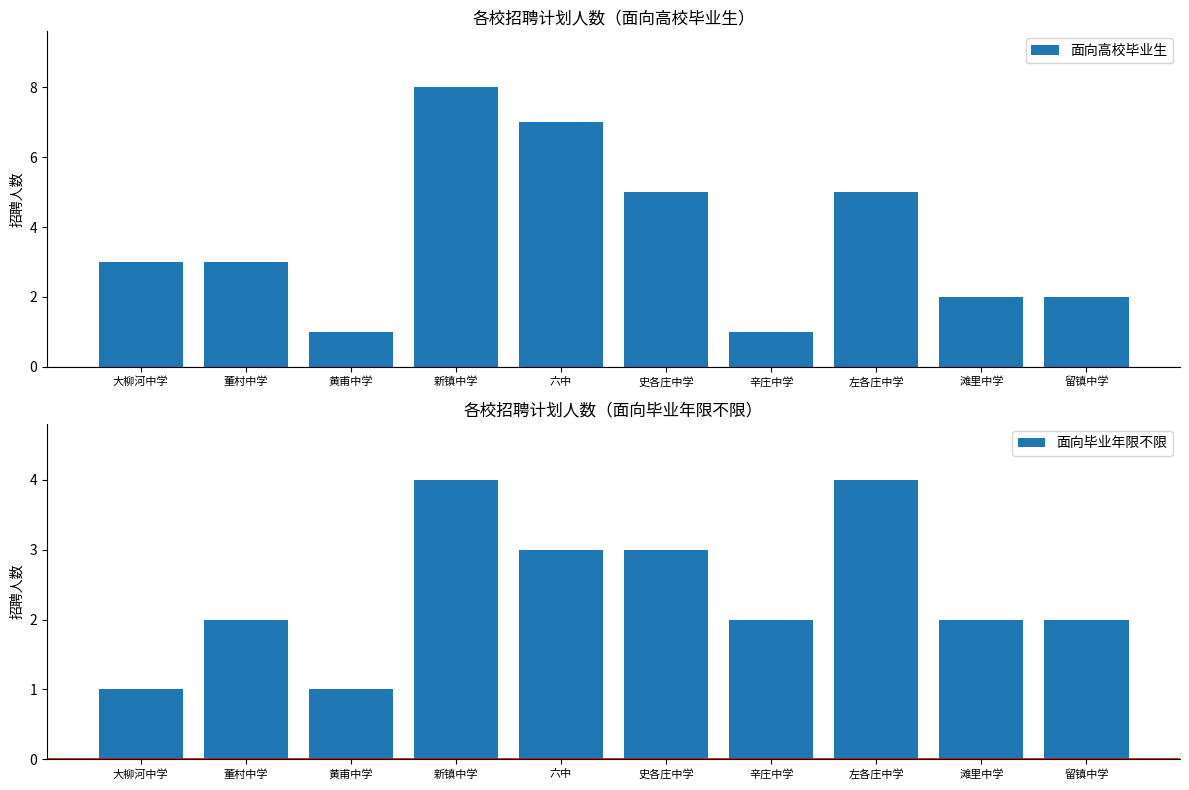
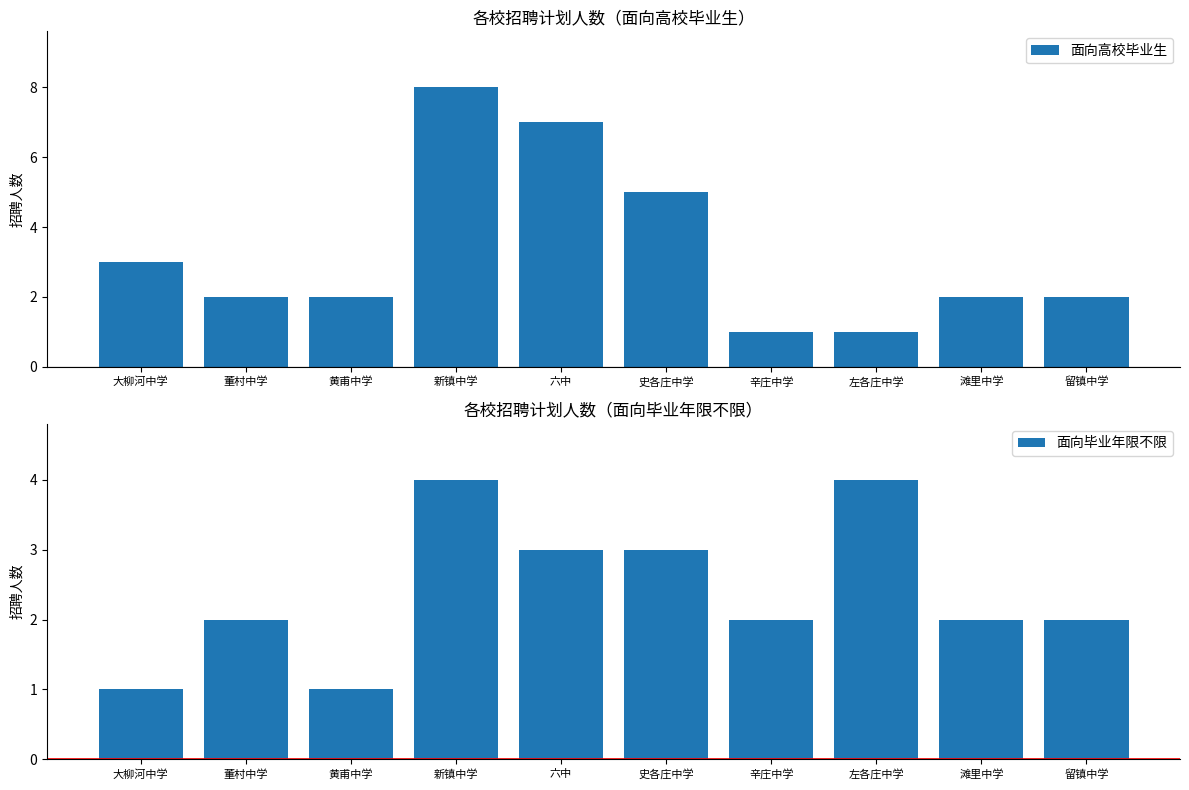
各校招聘计划人数（面向高校毕业生）, 董村中学: 3 -> 2
各校招聘计划人数（面向高校毕业生）, 黄甫中学: 1 -> 2
各校招聘计划人数（面向高校毕业生）, 左各庄中学: 5 -> 1
